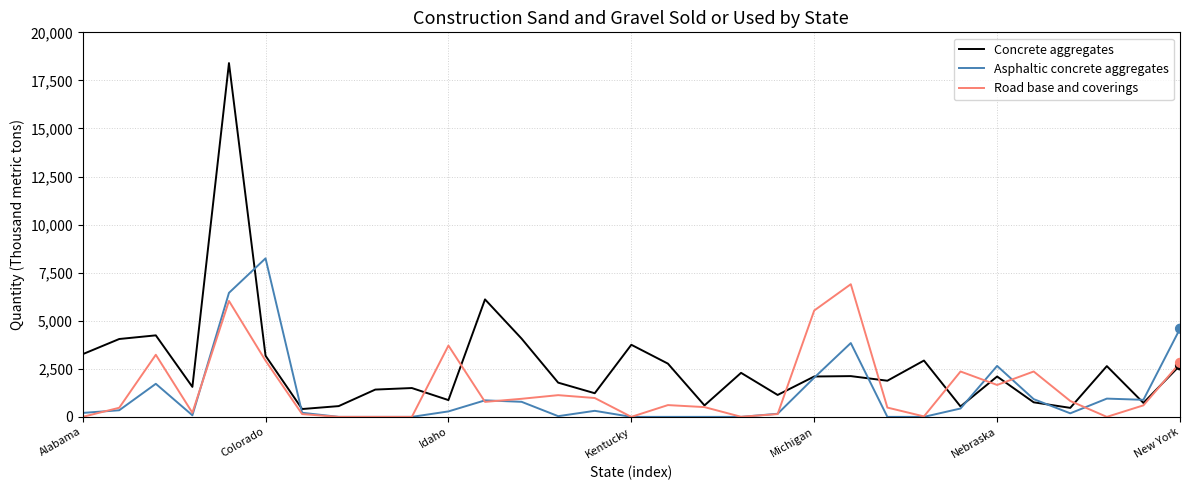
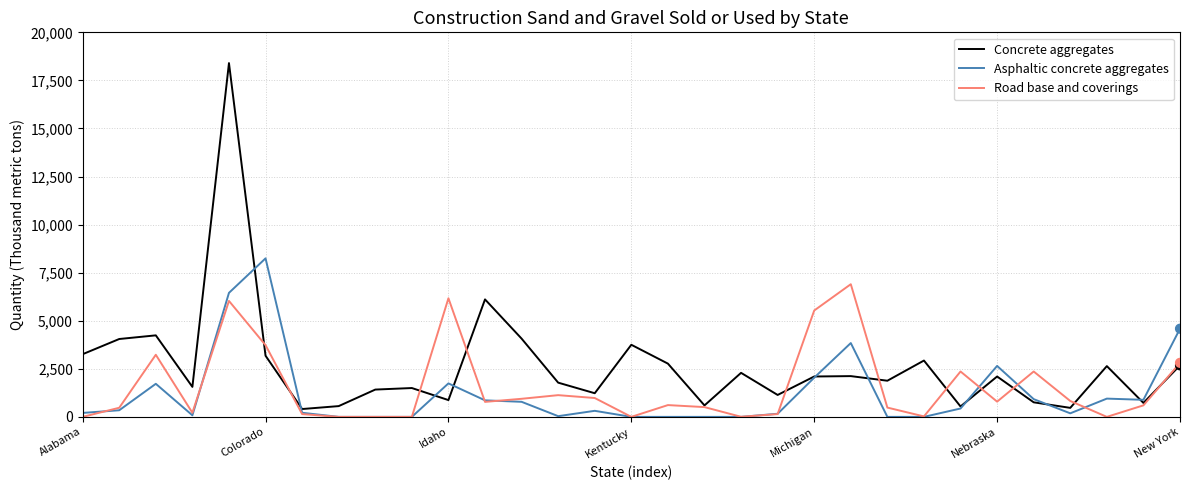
Road base and coverings, Colorado: 2,900 -> 3,700
Asphaltic concrete aggregates, Idaho: 300 -> 1,700
Road base and coverings, Idaho: 3,700 -> 6,200
Road base and coverings, Nebraska: 1,700 -> 800
